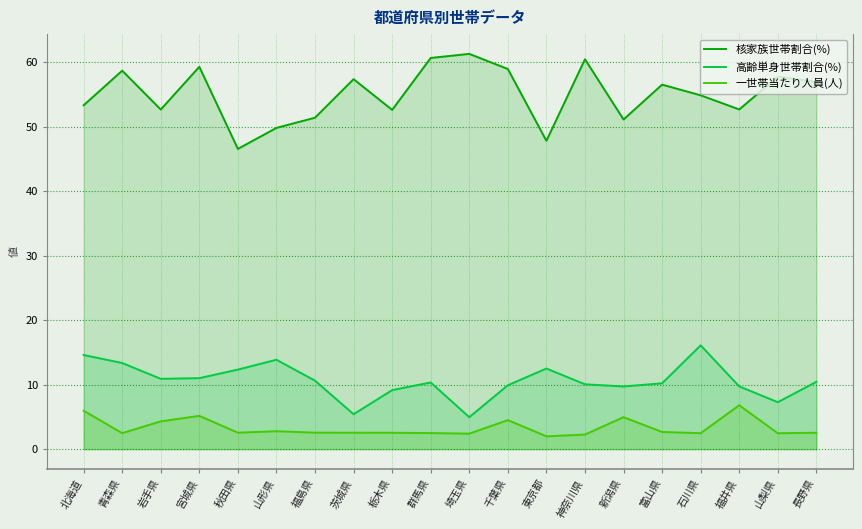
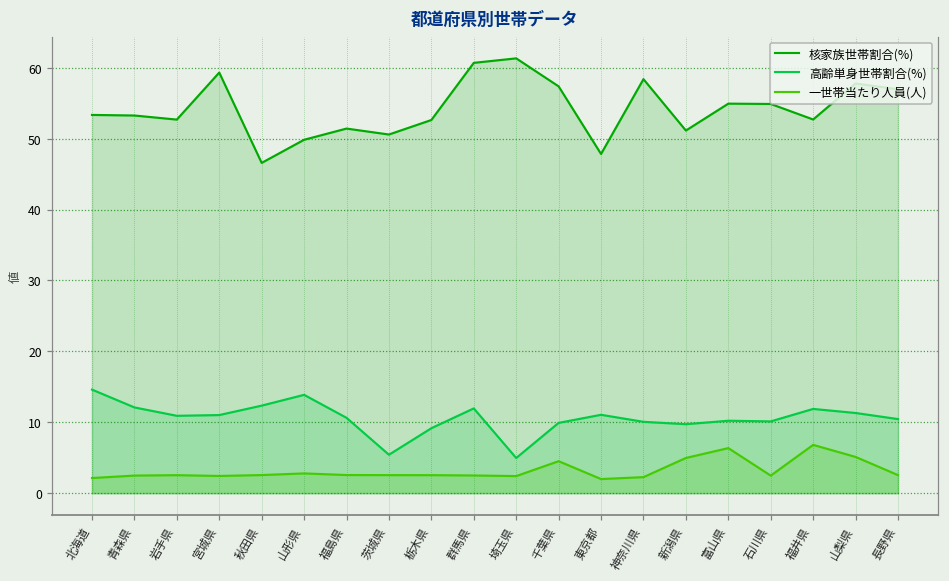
一世帯当たり人員(人), 北海道: 6 -> 2
核家族世帯割合(%), 青森県: 59 -> 53
高齢単身世帯割合(%), 青森県: 13 -> 12
一世帯当たり人員(人), 岩手県: 4 -> 3
一世帯当たり人員(人), 宮城県: 5 -> 2
核家族世帯割合(%), 茨城県: 57 -> 51
高齢単身世帯割合(%), 群馬県: 10 -> 12
核家族世帯割合(%), 千葉県: 59 -> 57
高齢単身世帯割合(%), 東京都: 13 -> 11
核家族世帯割合(%), 神奈川県: 60 -> 58
核家族世帯割合(%), 富山県: 57 -> 55
一世帯当たり人員(人), 富山県: 3 -> 6
高齢単身世帯割合(%), 石川県: 16 -> 10
高齢単身世帯割合(%), 福井県: 10 -> 12
高齢単身世帯割合(%), 山梨県: 7 -> 11
一世帯当たり人員(人), 山梨県: 2 -> 5
